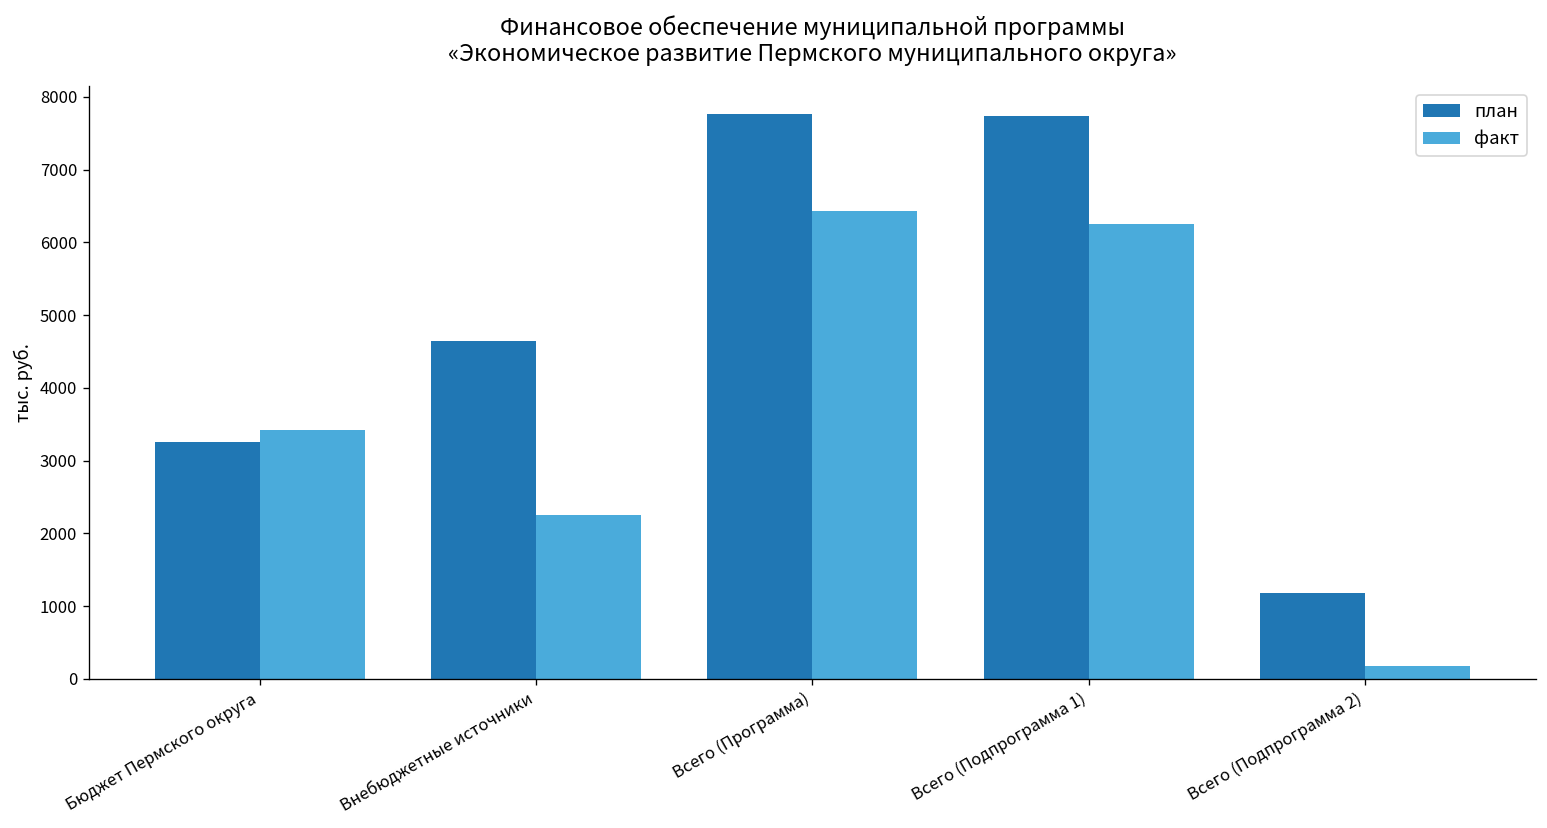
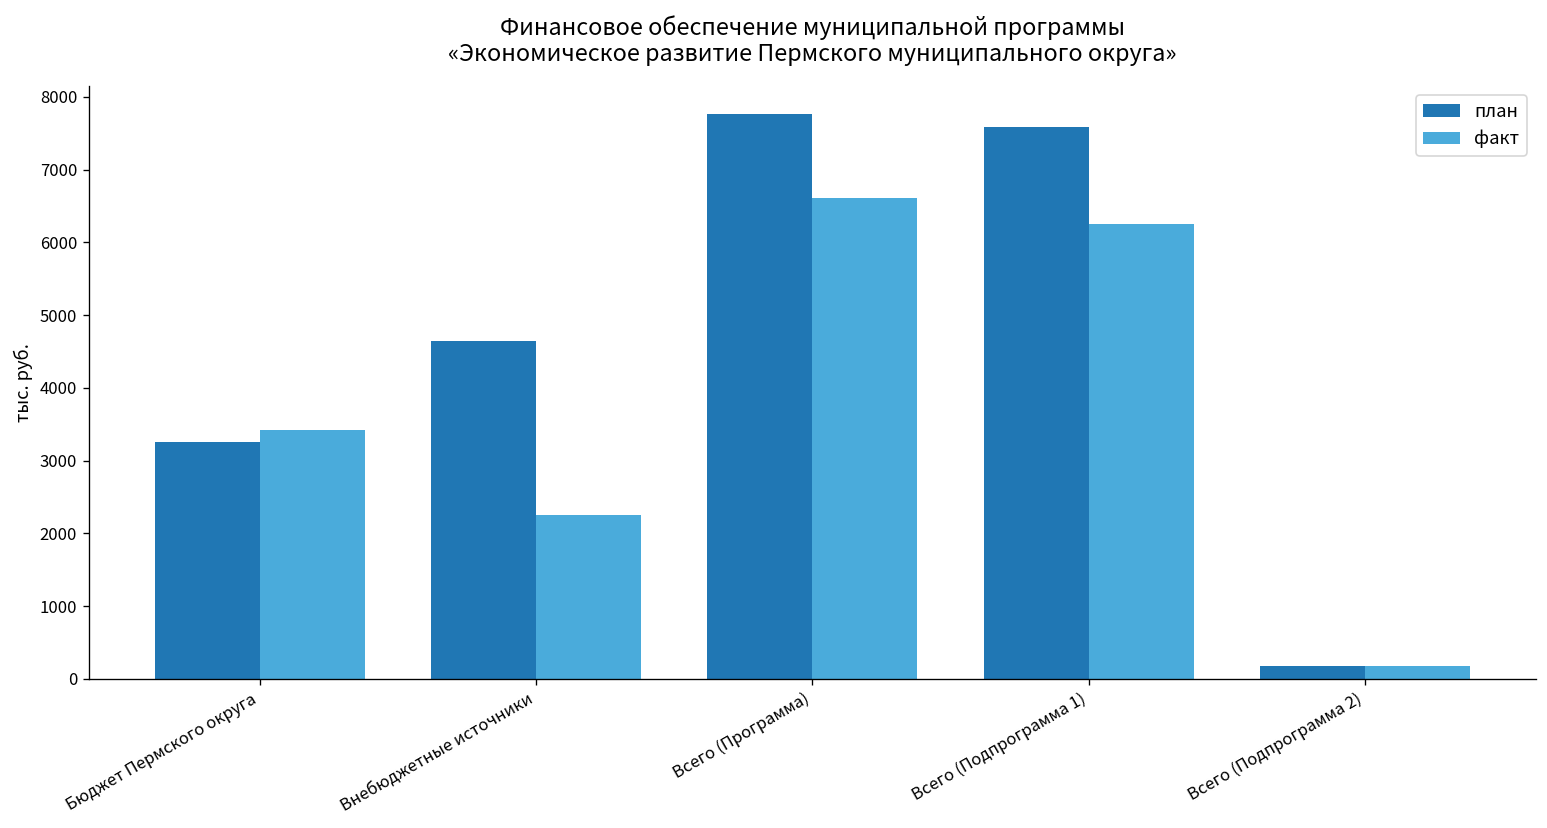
факт, Всего (Программа): 6400 -> 6600
план, Всего (Подпрограмма 1): 7700 -> 7600
план, Всего (Подпрограмма 2): 1200 -> 200
